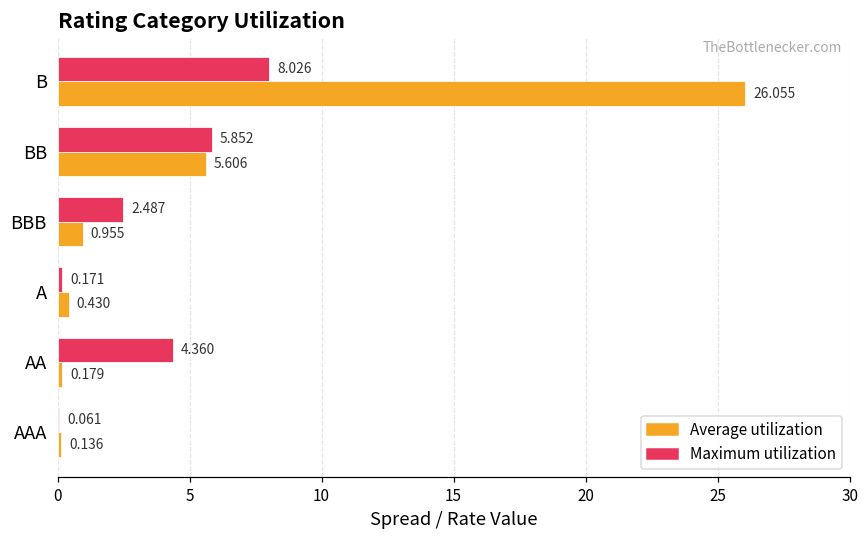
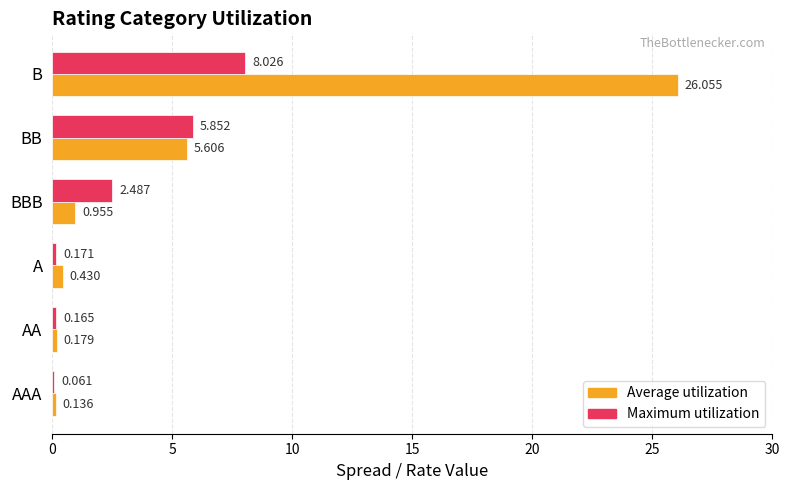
Maximum utilization, AA: 4.360 -> 0.165
